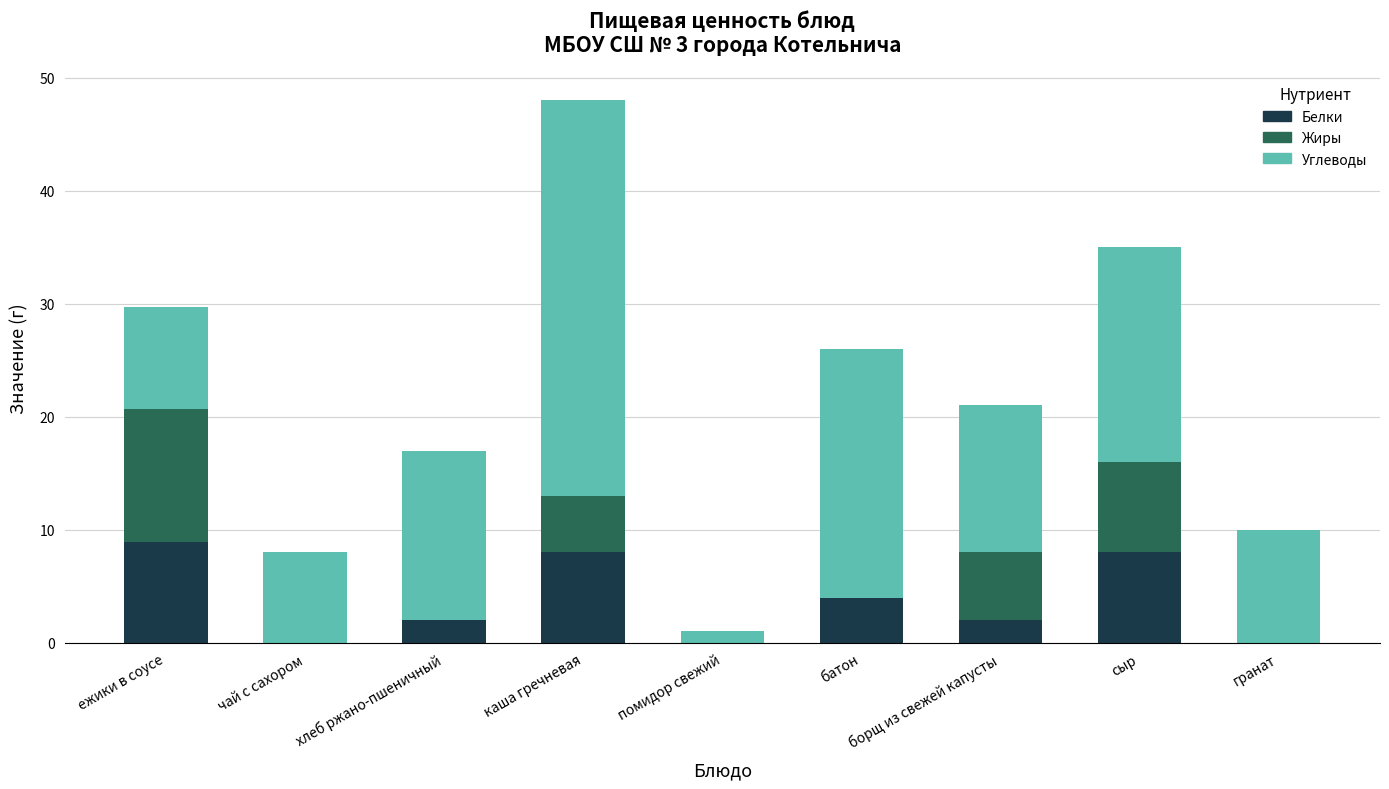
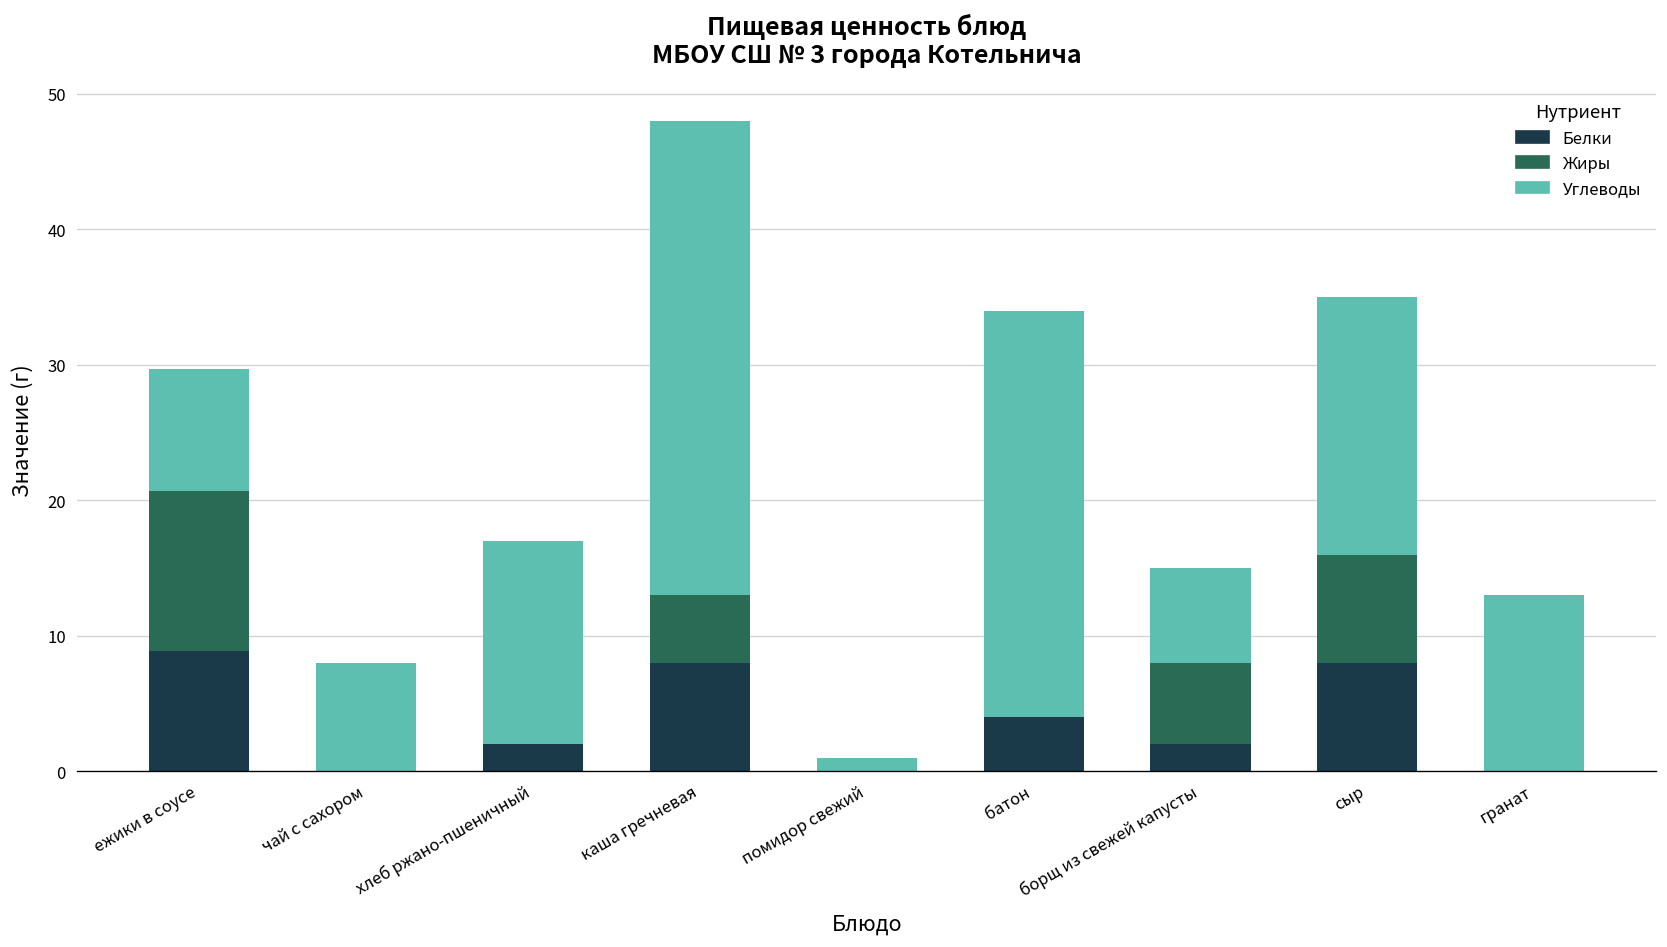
Углеводы, батон: 22 -> 30
Углеводы, борщ из свежей капусты: 13 -> 7
Углеводы, гранат: 10 -> 13
